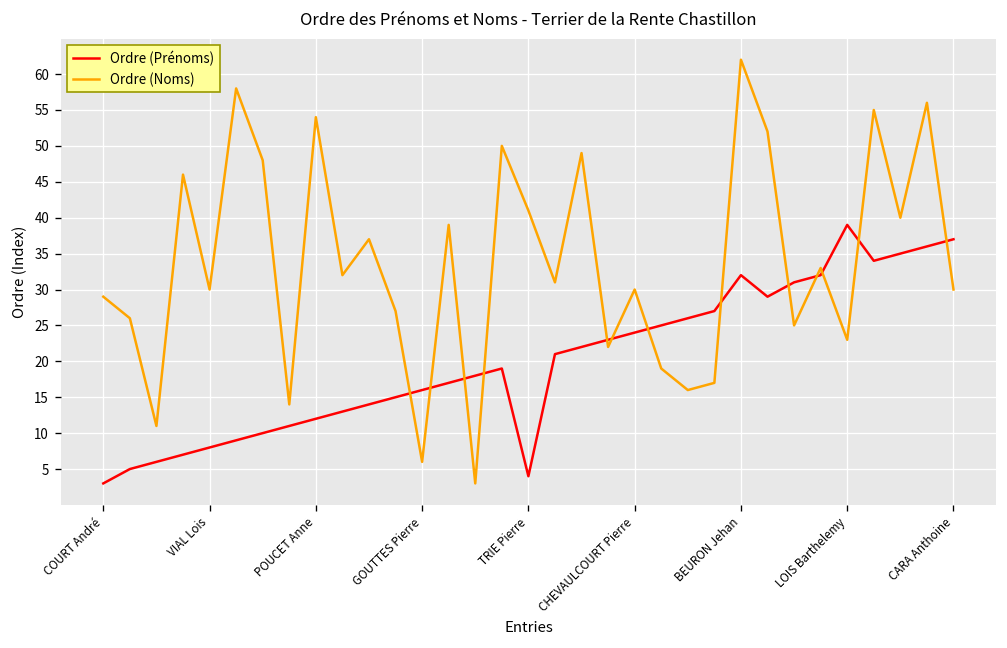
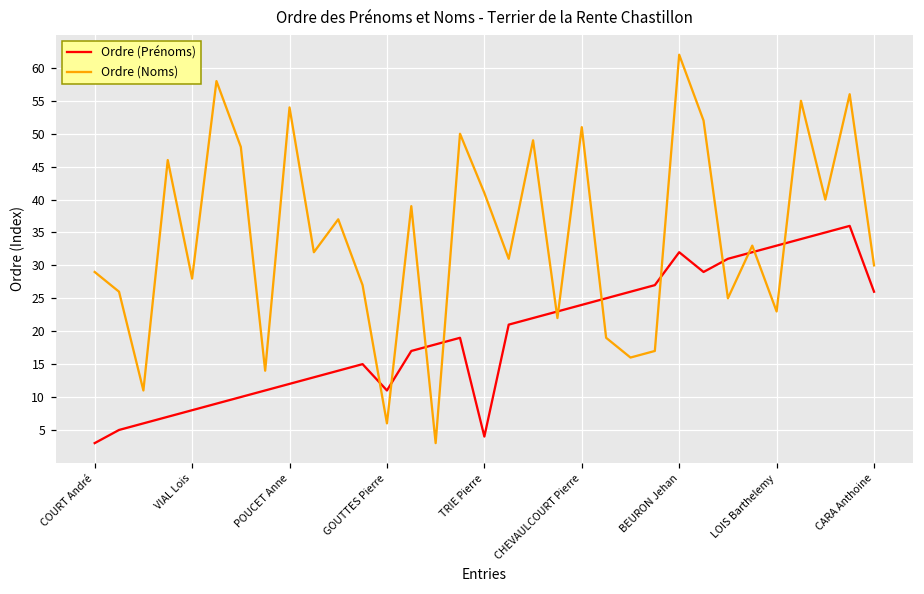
Ordre (Noms), VIAL Lois: 30 -> 28
Ordre (Prénoms), GOUTTES Pierre: 16 -> 11
Ordre (Noms), CHEVAULCOURT Pierre: 30 -> 51
Ordre (Prénoms), LOIS Barthelemy: 39 -> 33
Ordre (Prénoms), CARA Anthoine: 37 -> 26
